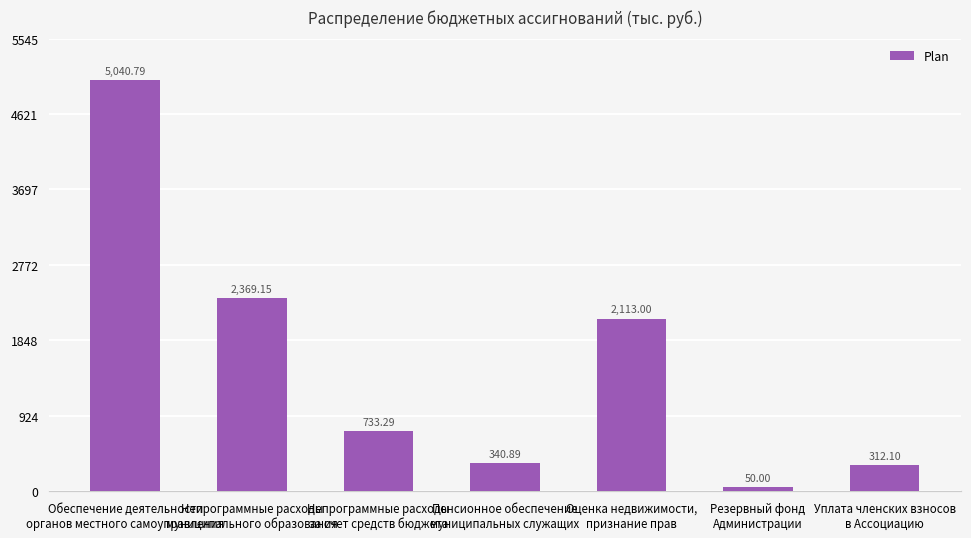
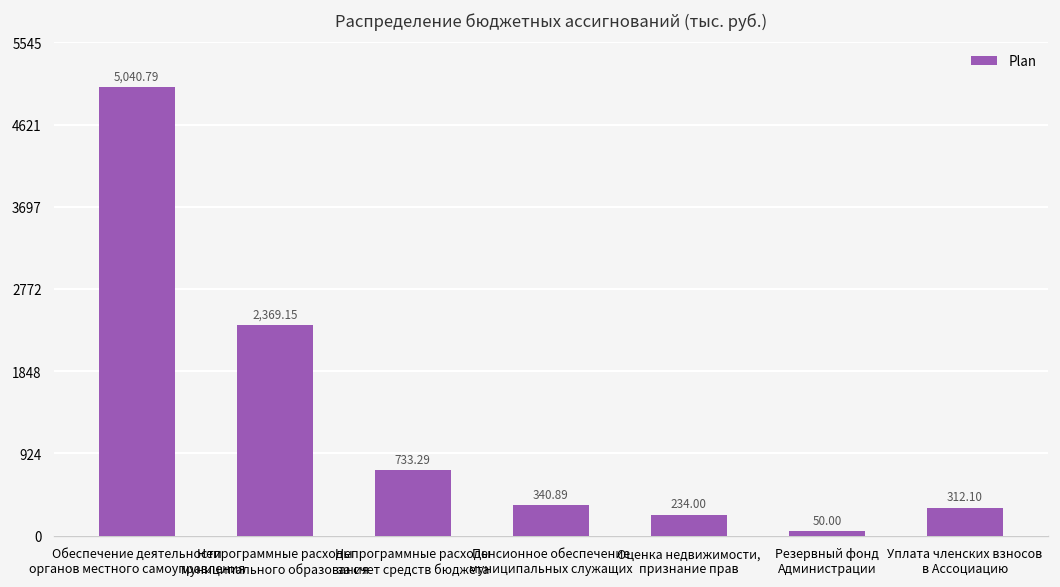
Оценка недвижимости, признание прав: 2,113.00 -> 234.00
